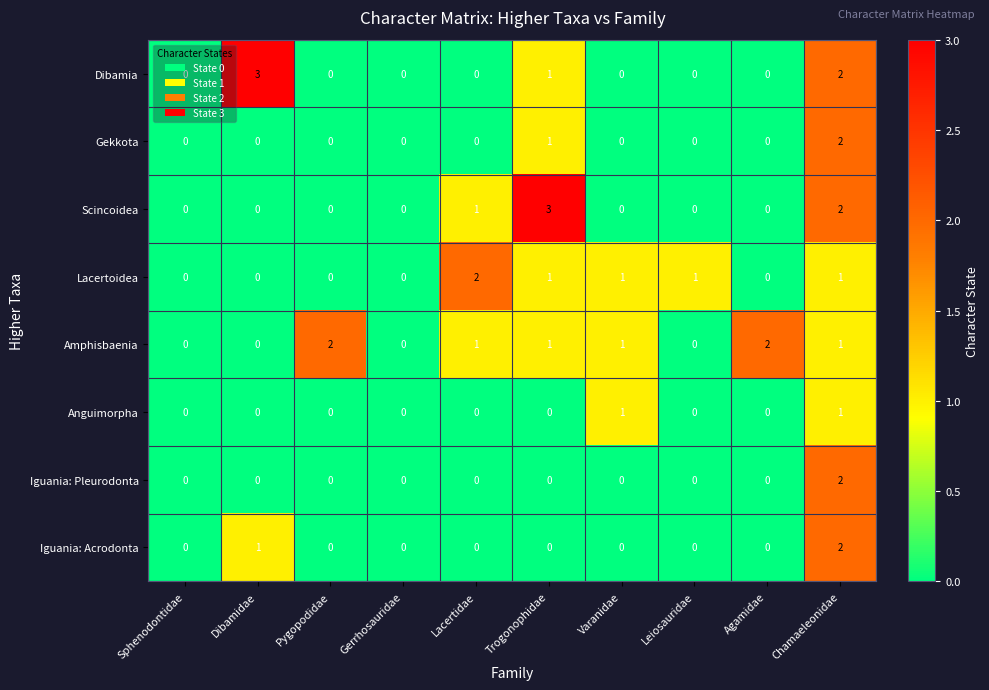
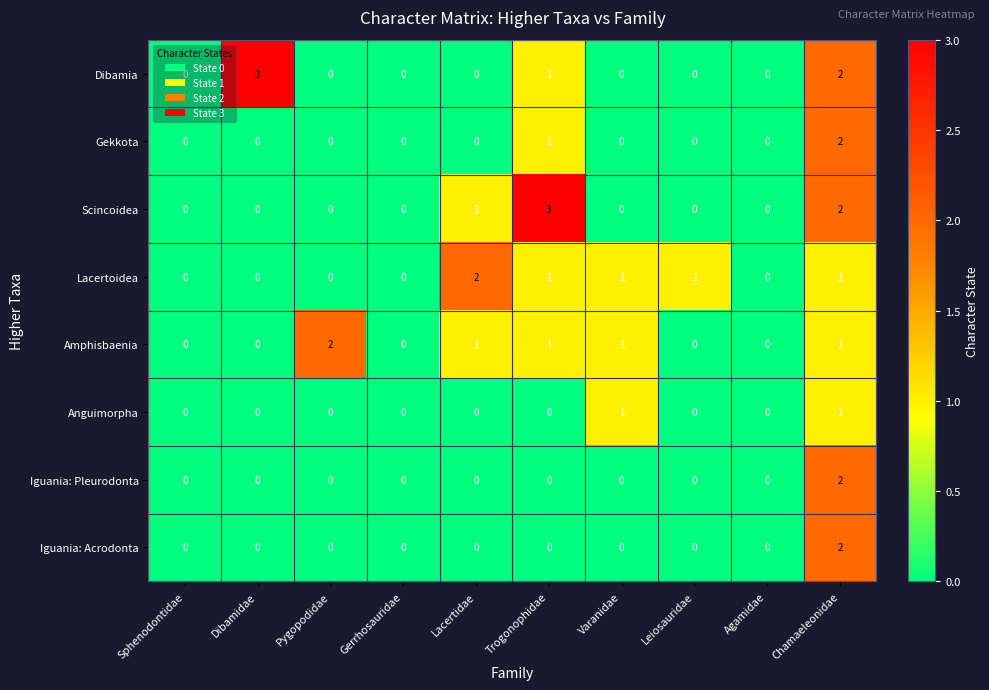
Amphisbaenia, Agamidae: 2 -> 0
Iguania: Acrodonta, Dibamidae: 1 -> 0
